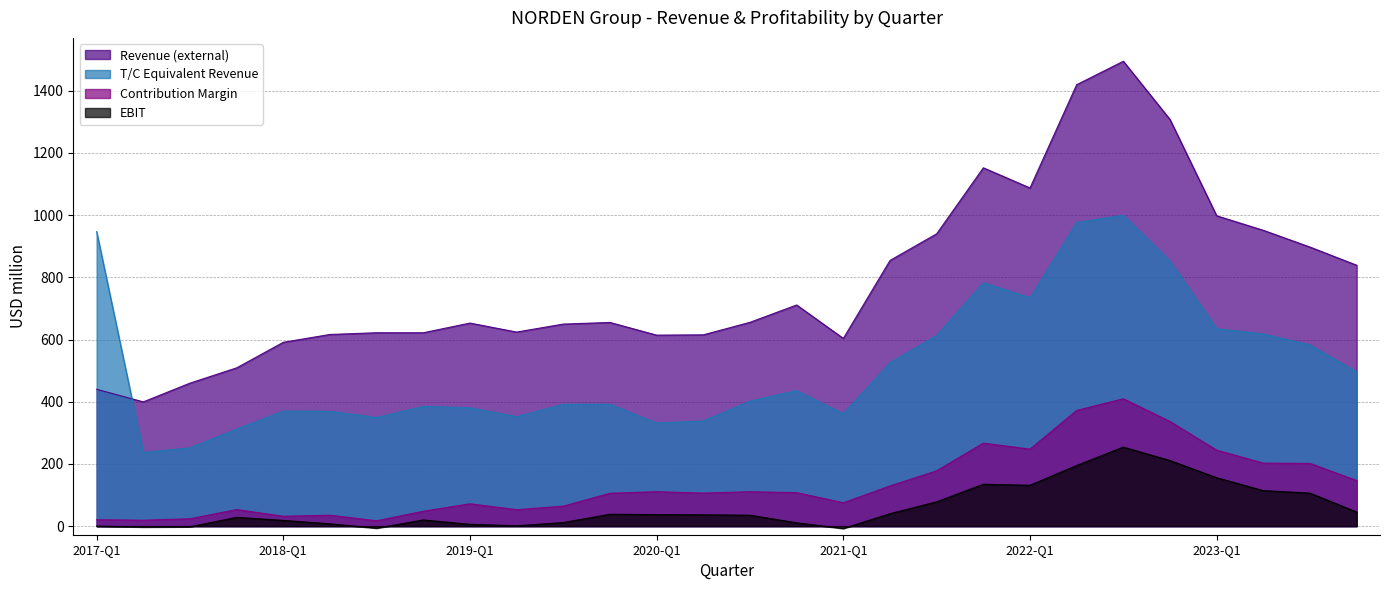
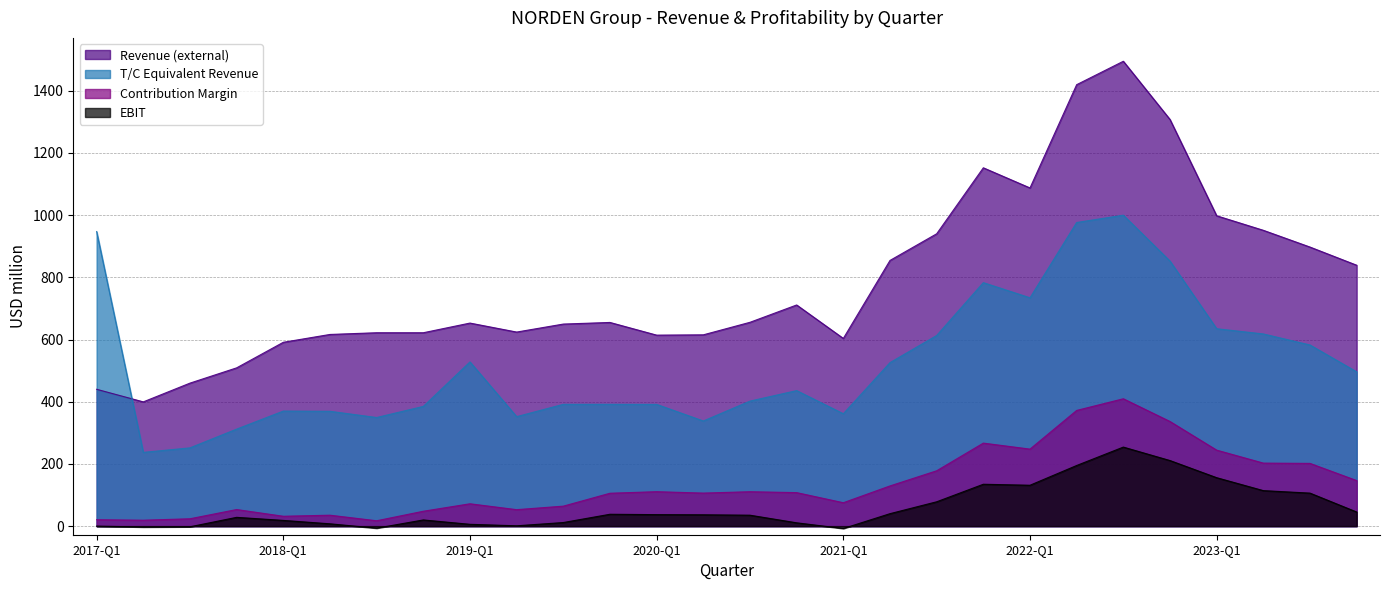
T/C Equivalent Revenue, 2019-Q1: 380 -> 530
T/C Equivalent Revenue, 2020-Q1: 330 -> 390
